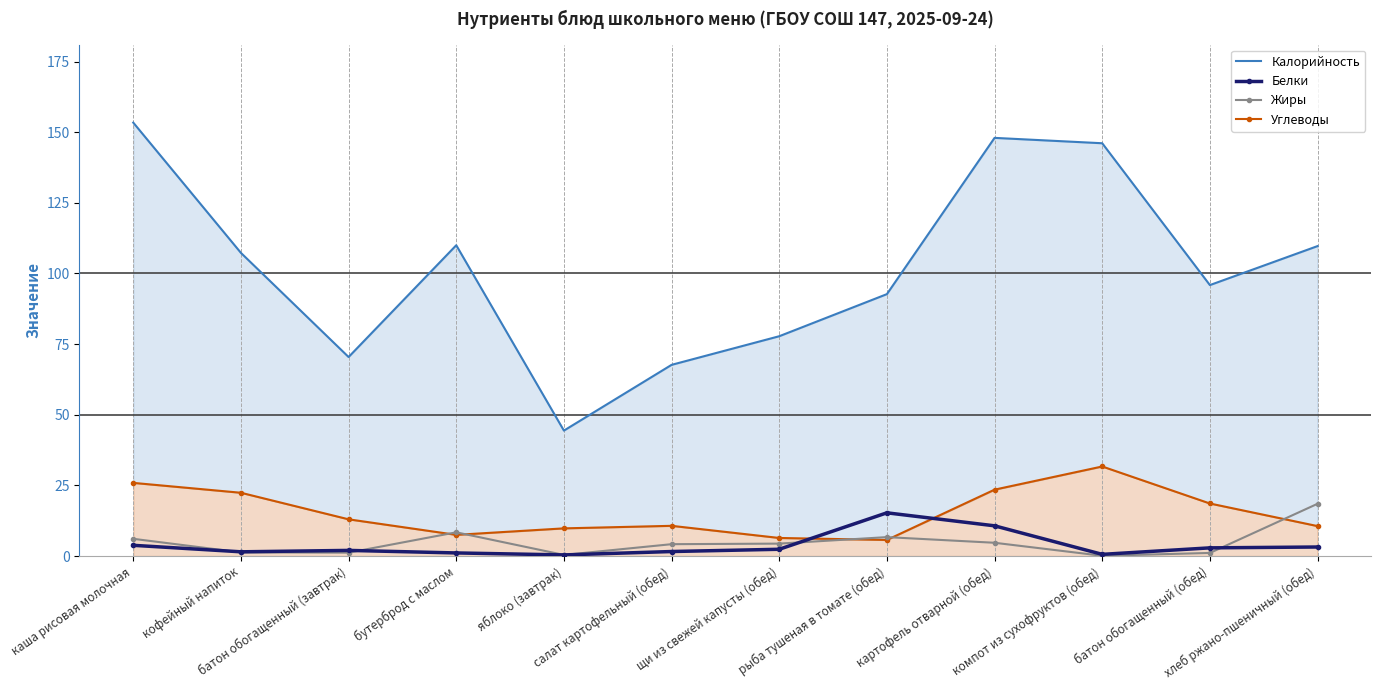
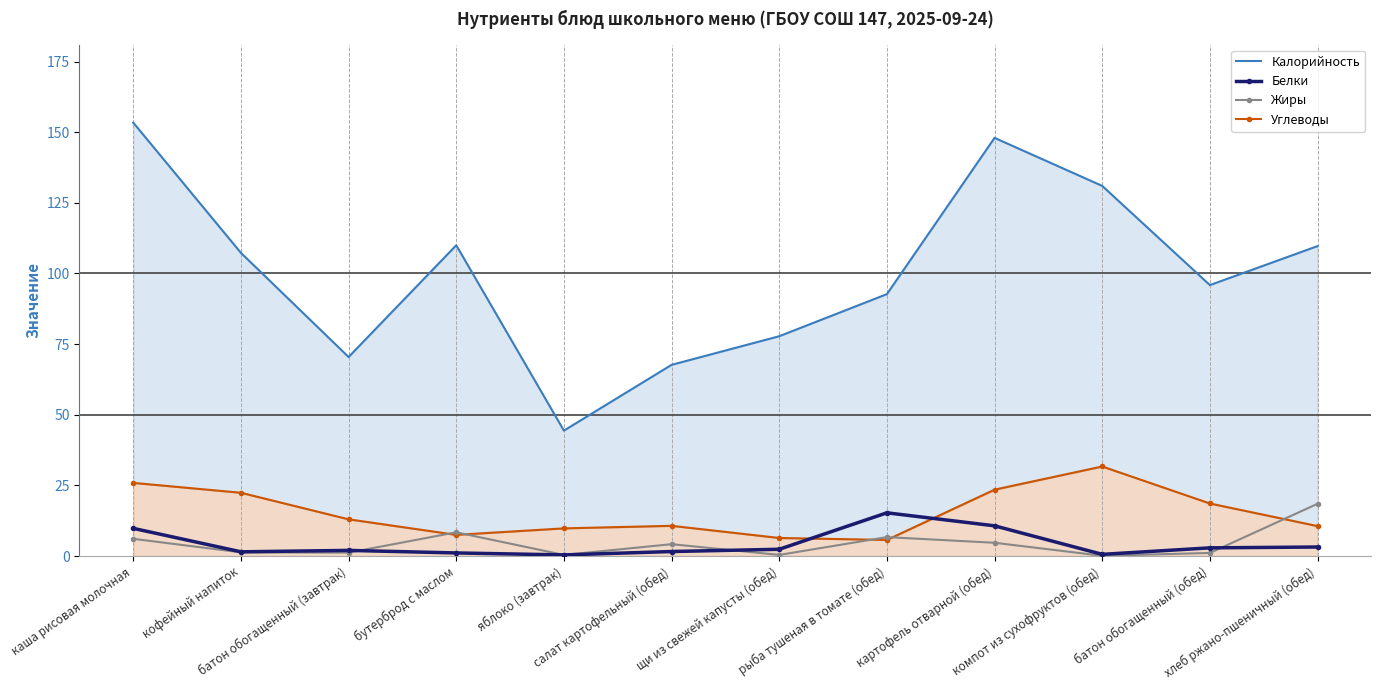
Белки, каша рисовая молочная: 4 -> 10
Жиры, щи из свежей капусты (обед): 4 -> 0
Калорийность, компот из сухофруктов (обед): 146 -> 131
